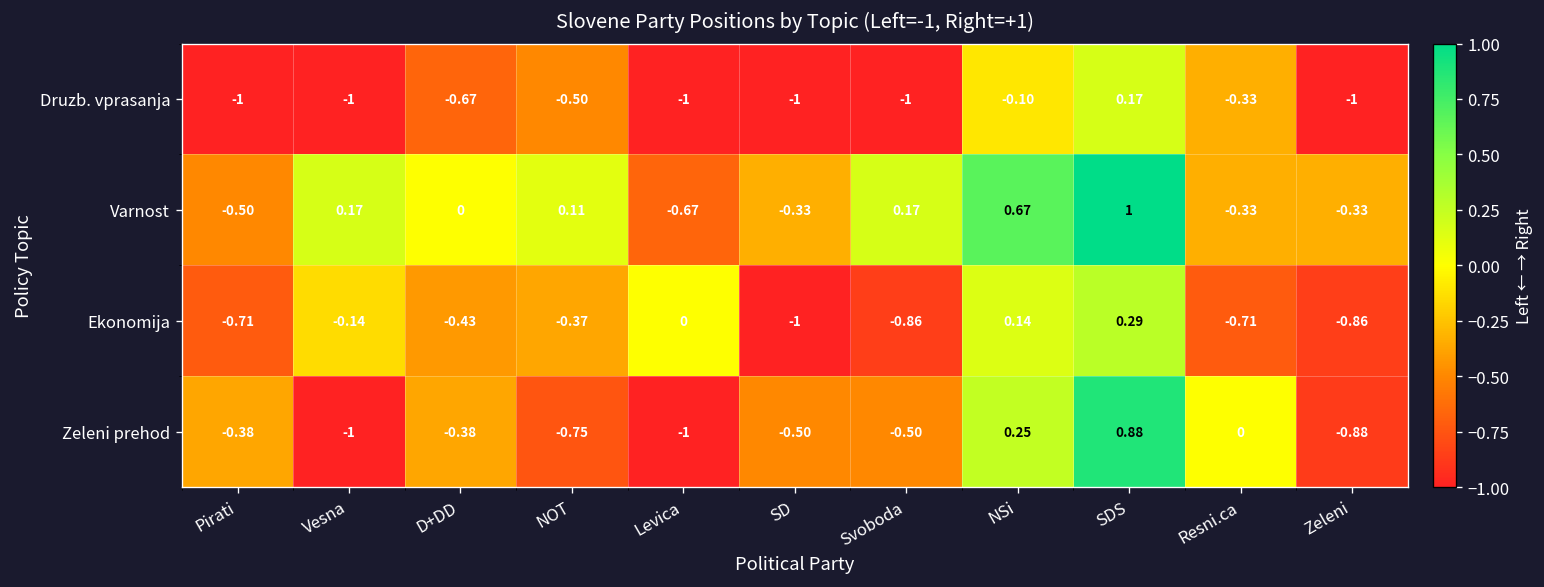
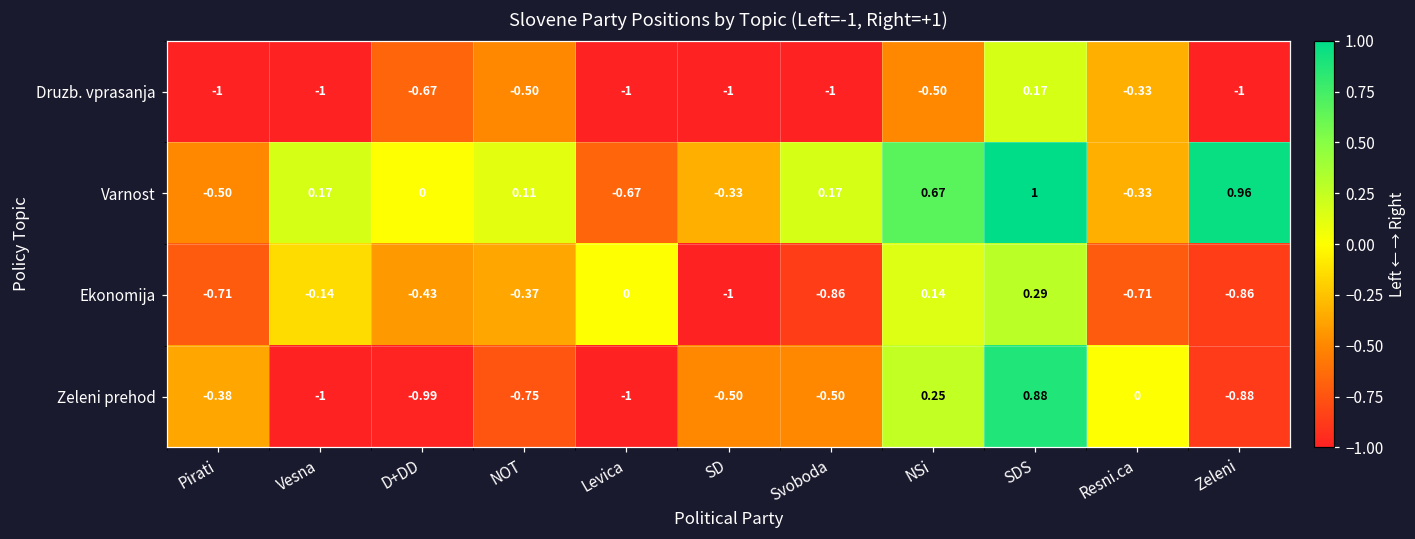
Druzb. vprasanja, NSi: -0.10 -> -0.50
Varnost, Zeleni: -0.33 -> 0.96
Zeleni prehod, D+DD: -0.38 -> -0.99
